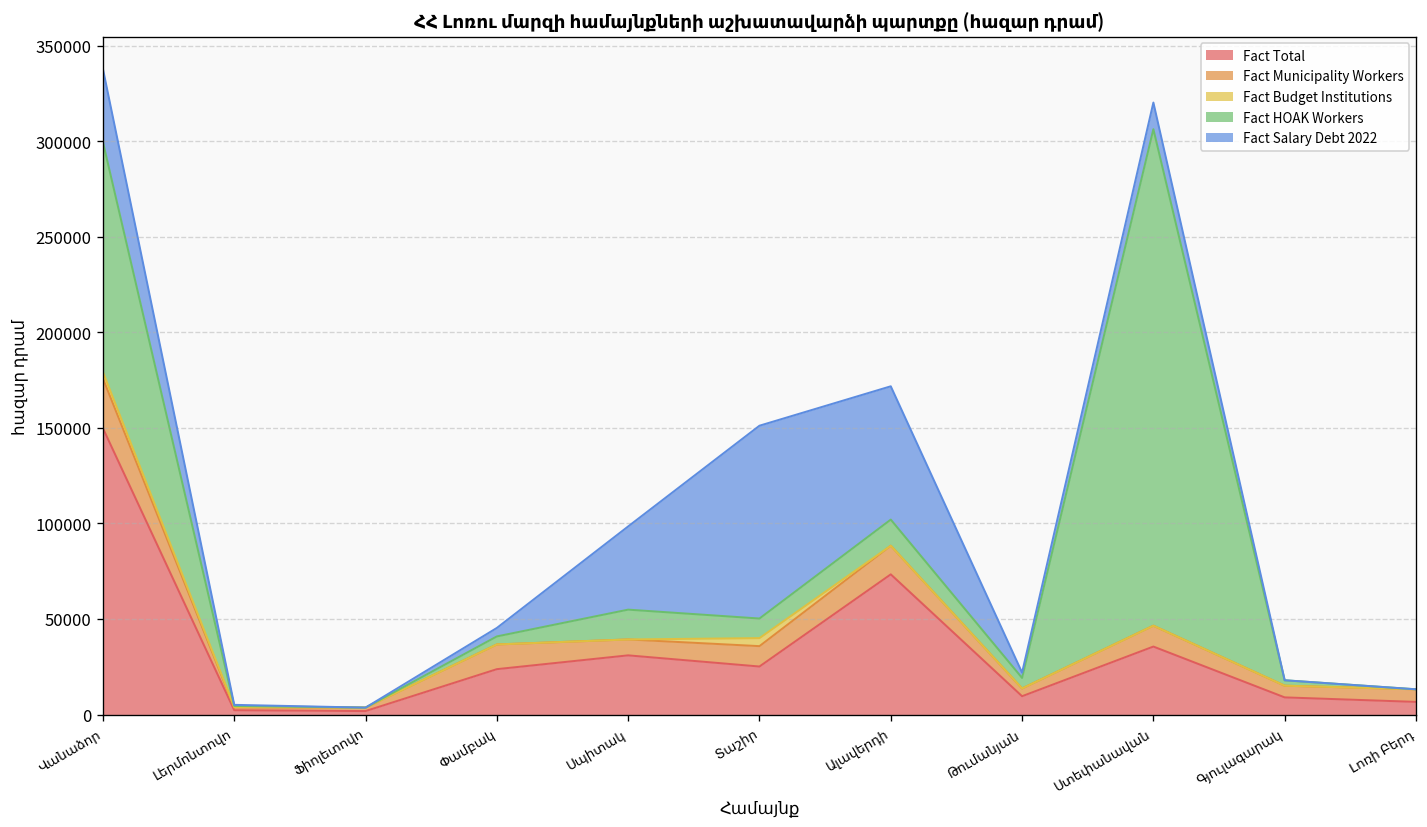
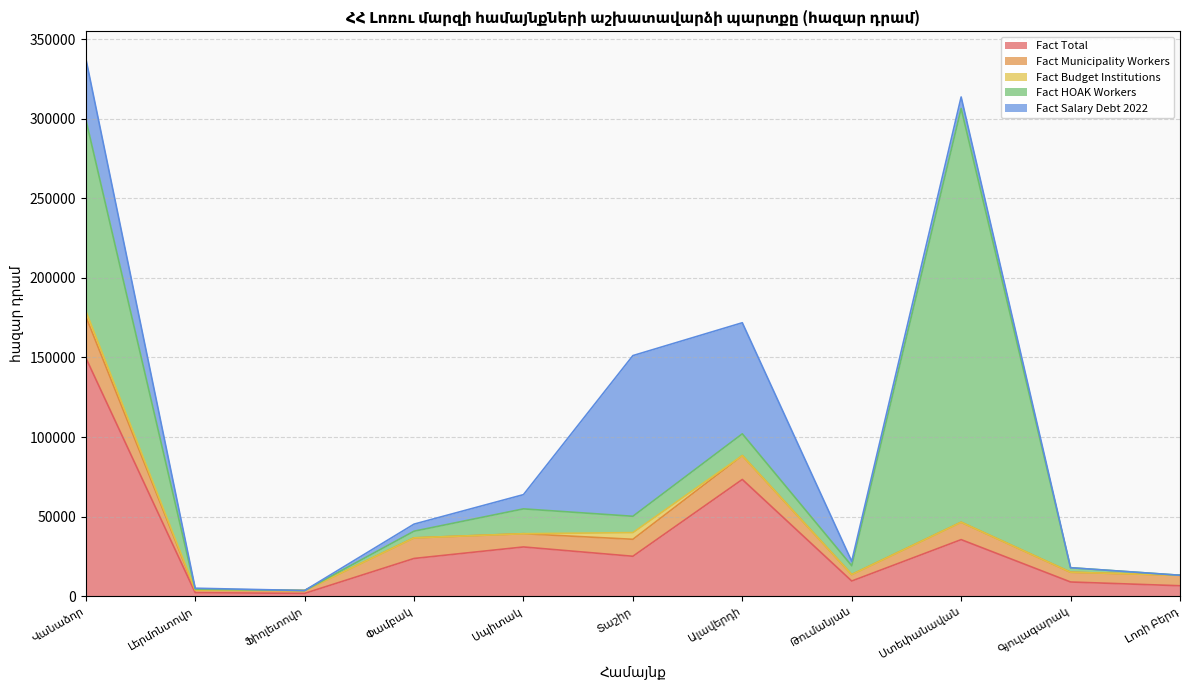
Fact Salary Debt 2022, Սպիտակ: 44000 -> 9000
Fact Salary Debt 2022, Ստեփանավան: 14000 -> 7000
